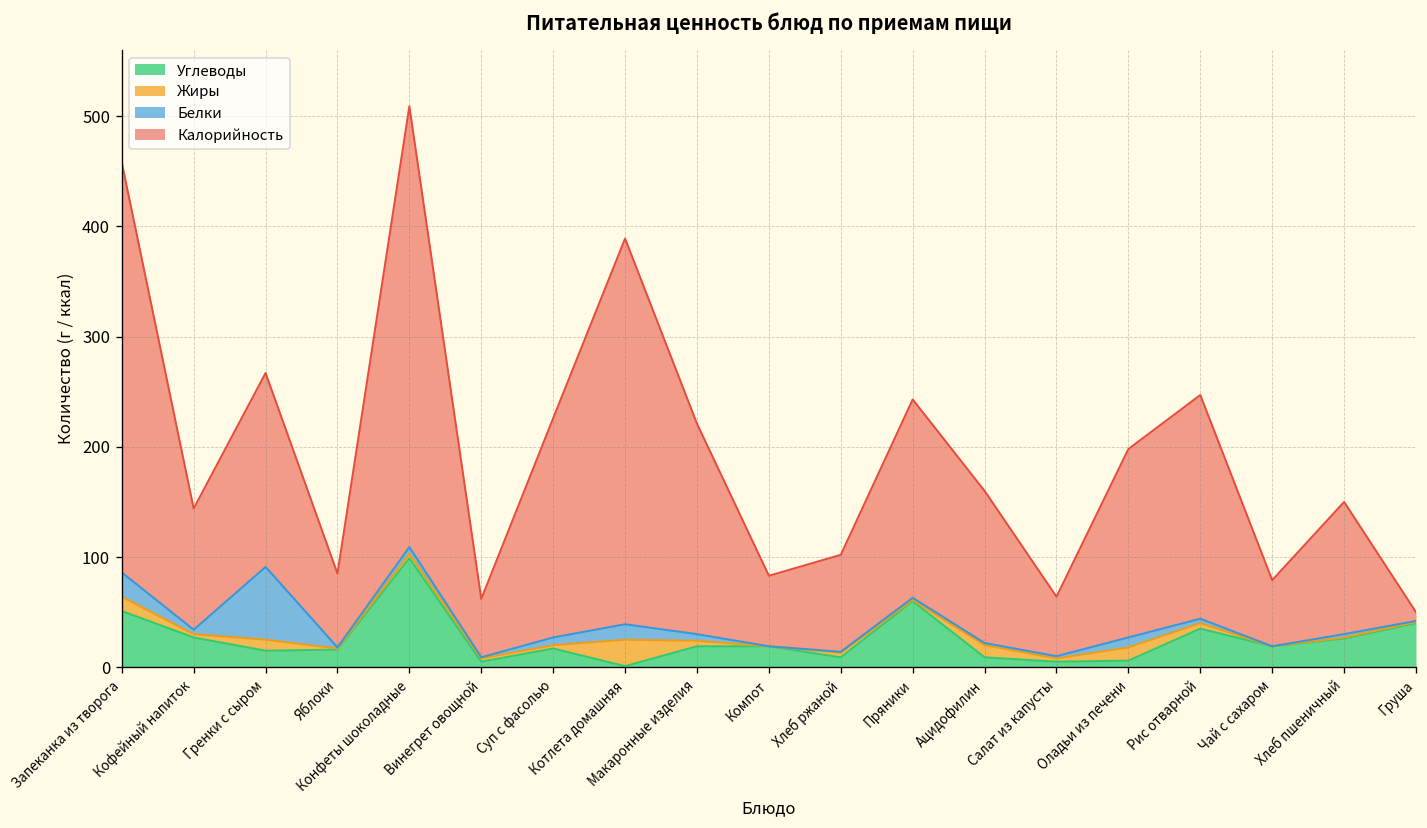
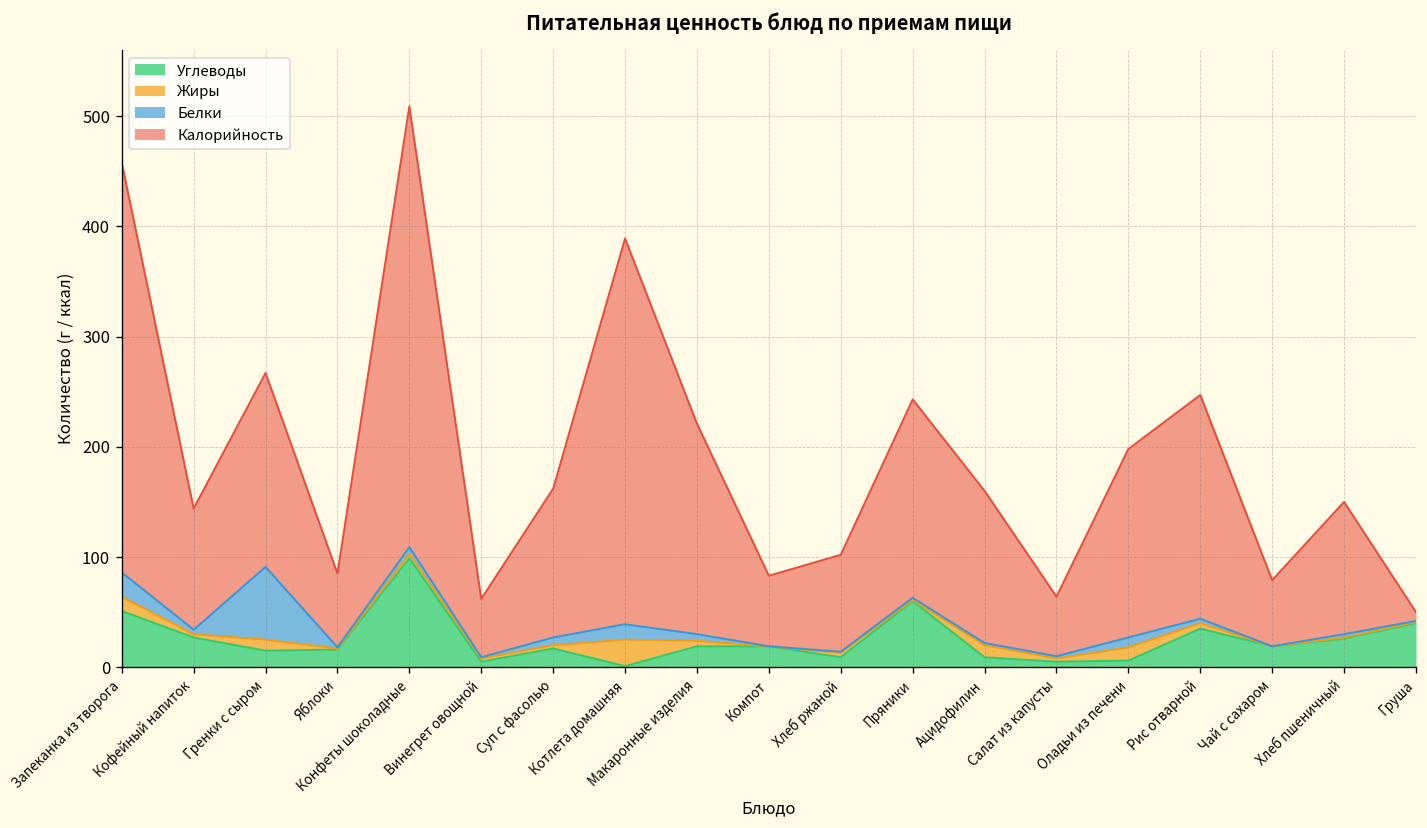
Калорийность, Суп с фасолью: 200 -> 140
